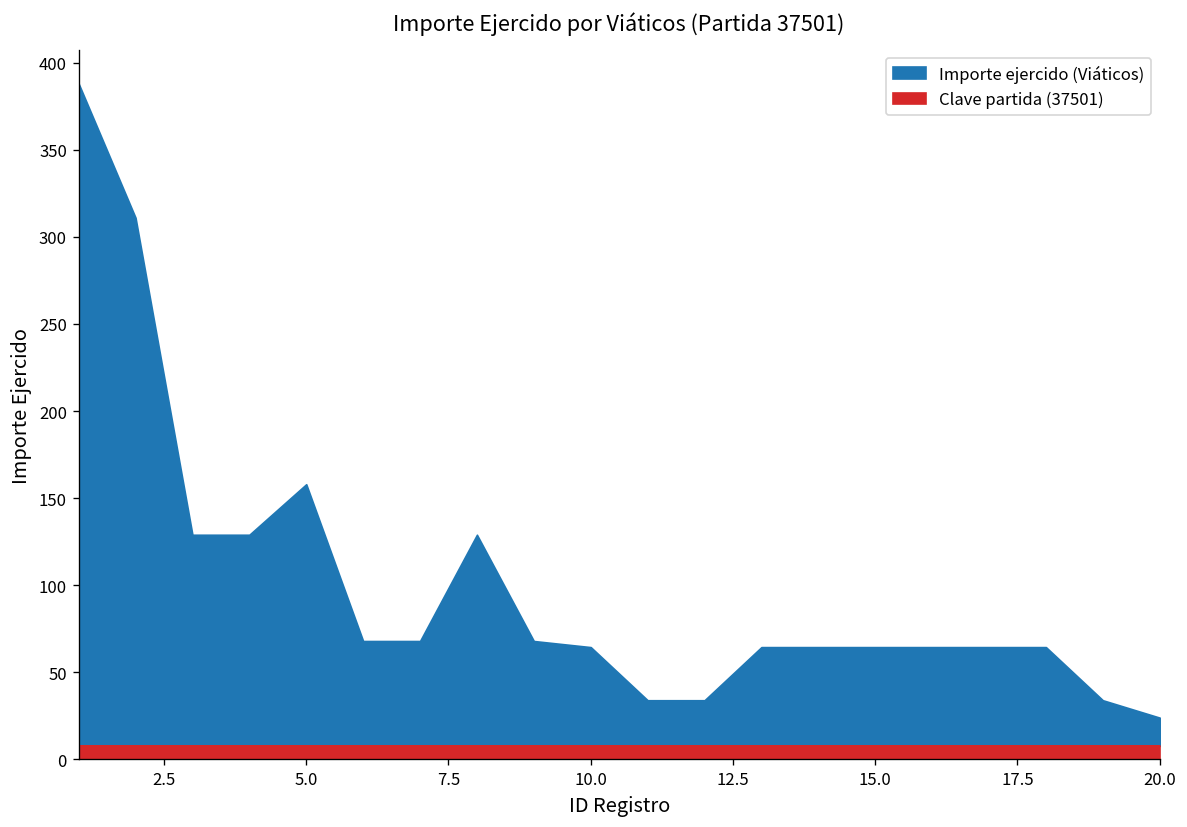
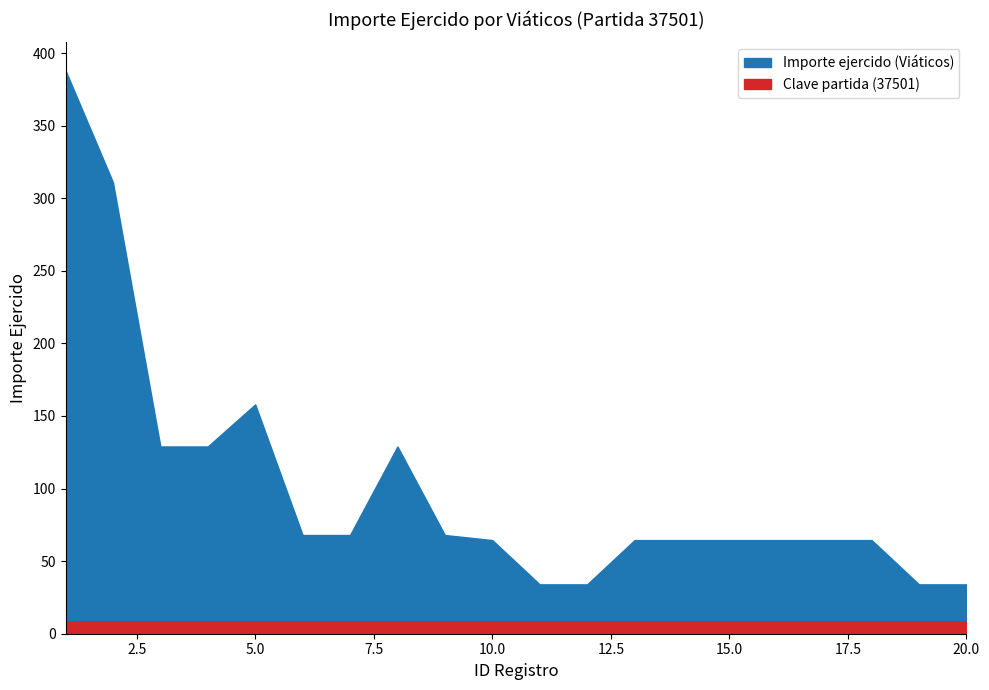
Importe ejercido (Viáticos), 20.0: 24 -> 34
